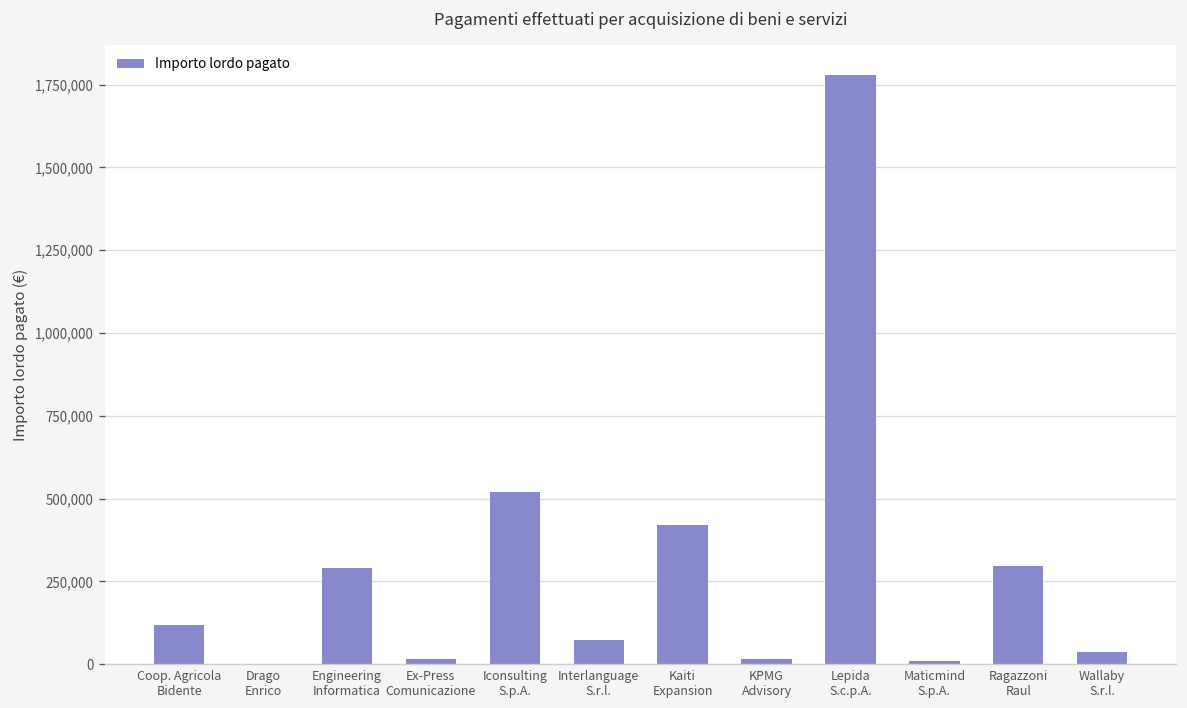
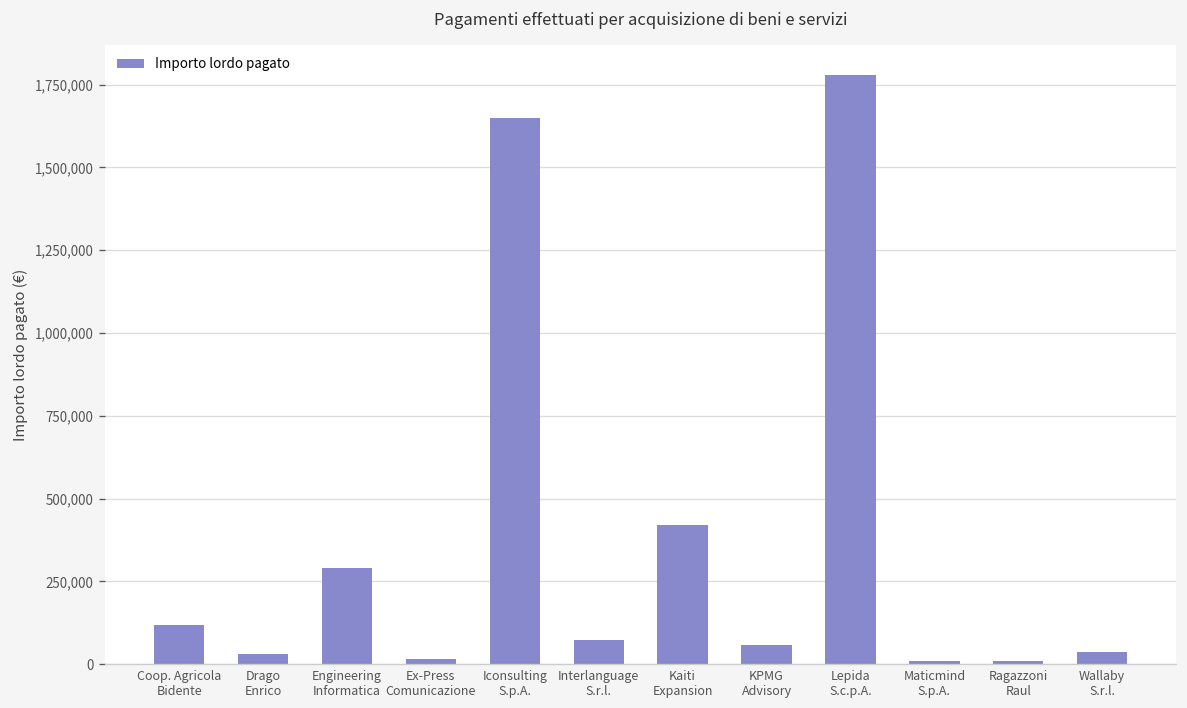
Drago Enrico: 0 -> 30,000
Iconsulting S.p.A.: 520,000 -> 1,650,000
KPMG Advisory: 20,000 -> 60,000
Ragazzoni Raul: 300,000 -> 10,000
